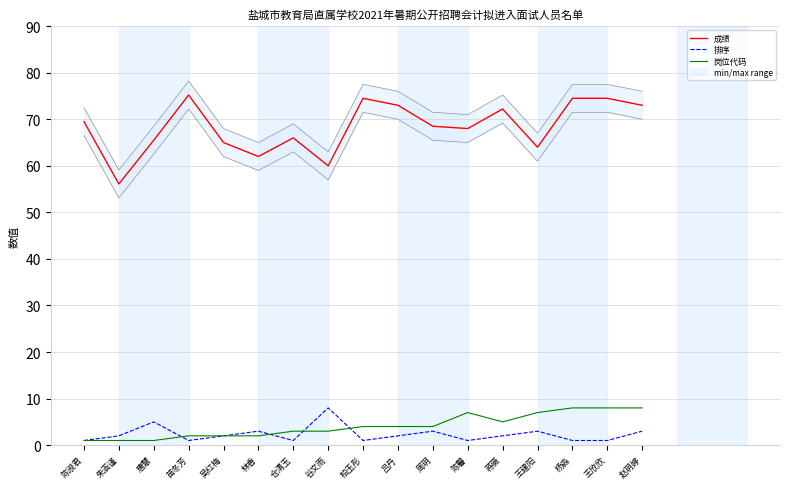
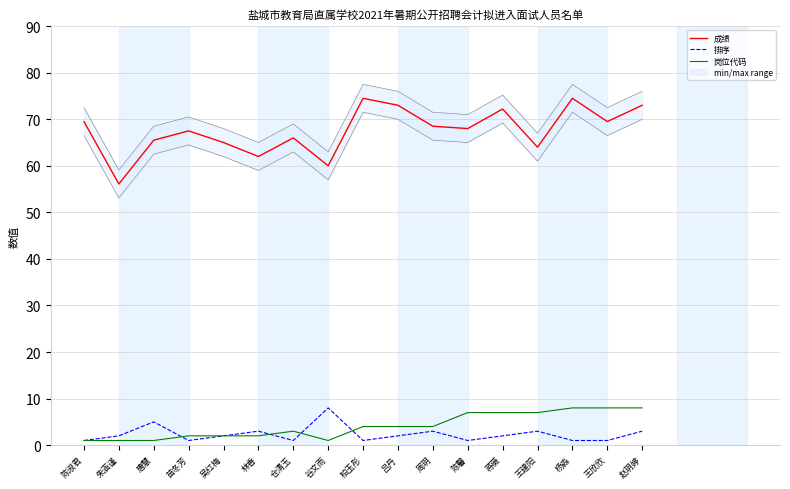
成绩, 苗冬芳: 75 -> 68
岗位代码, 谷文雨: 3 -> 1
岗位代码, 蒋薇: 5 -> 7
成绩, 王欣欣: 75 -> 70
